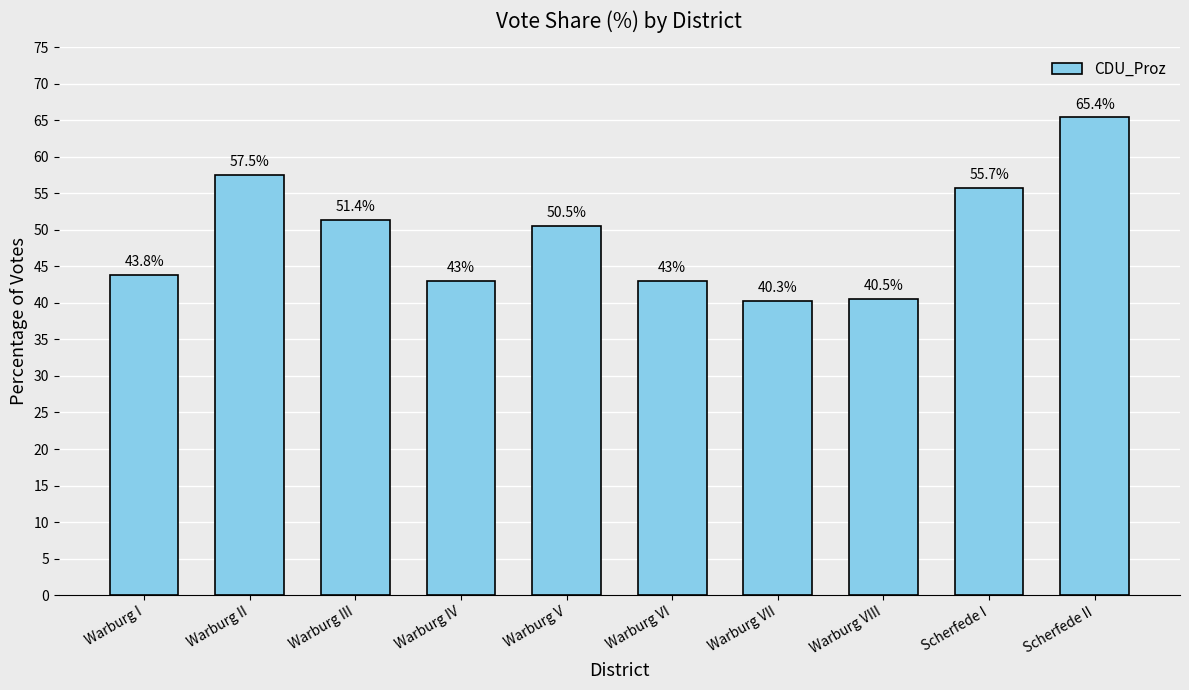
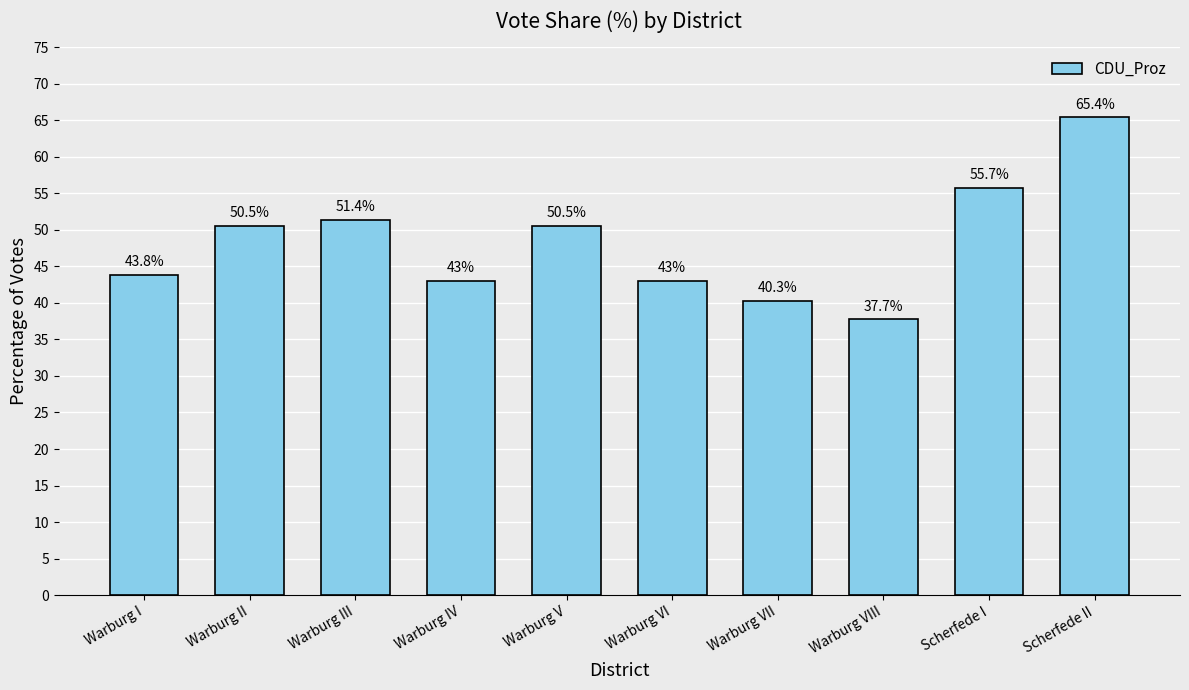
Warburg II: 57.5% -> 50.5%
Warburg VIII: 40.5% -> 37.7%
